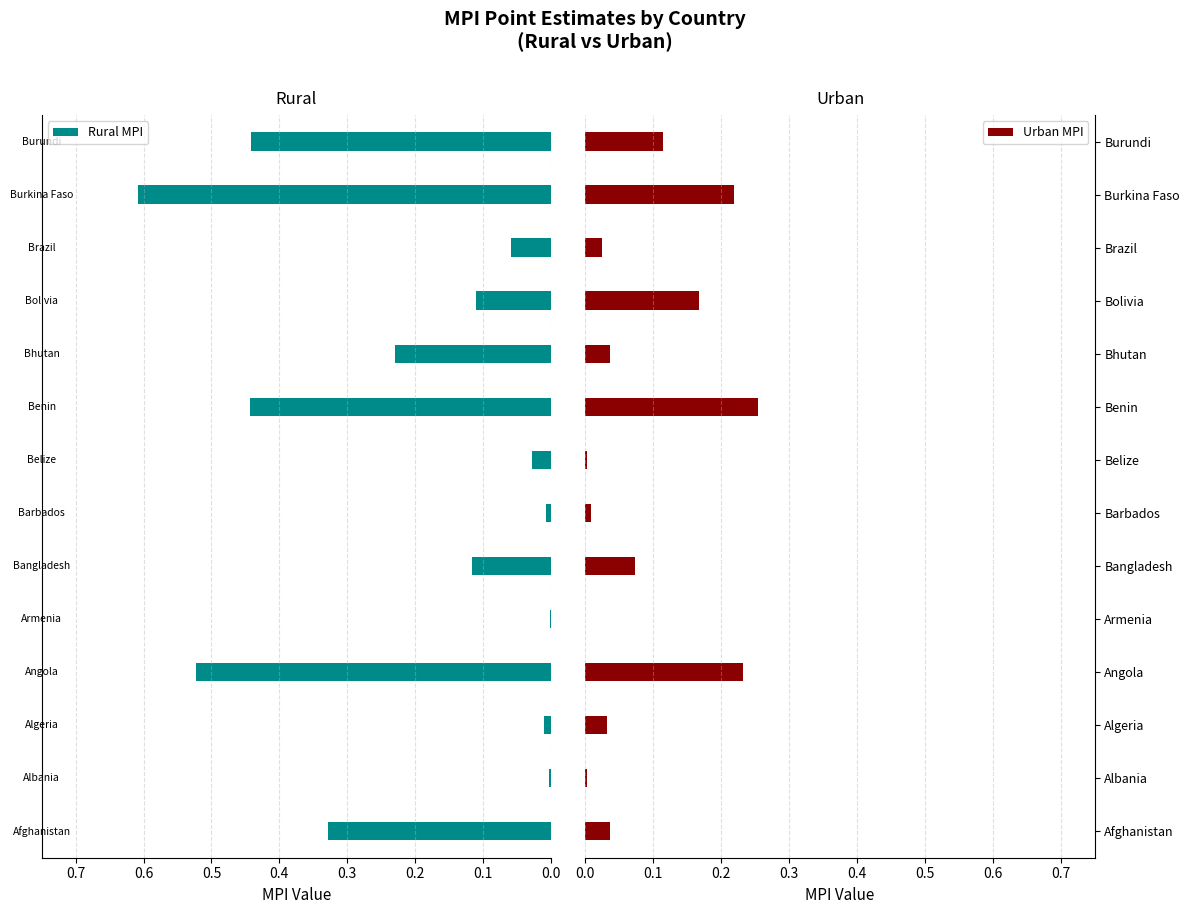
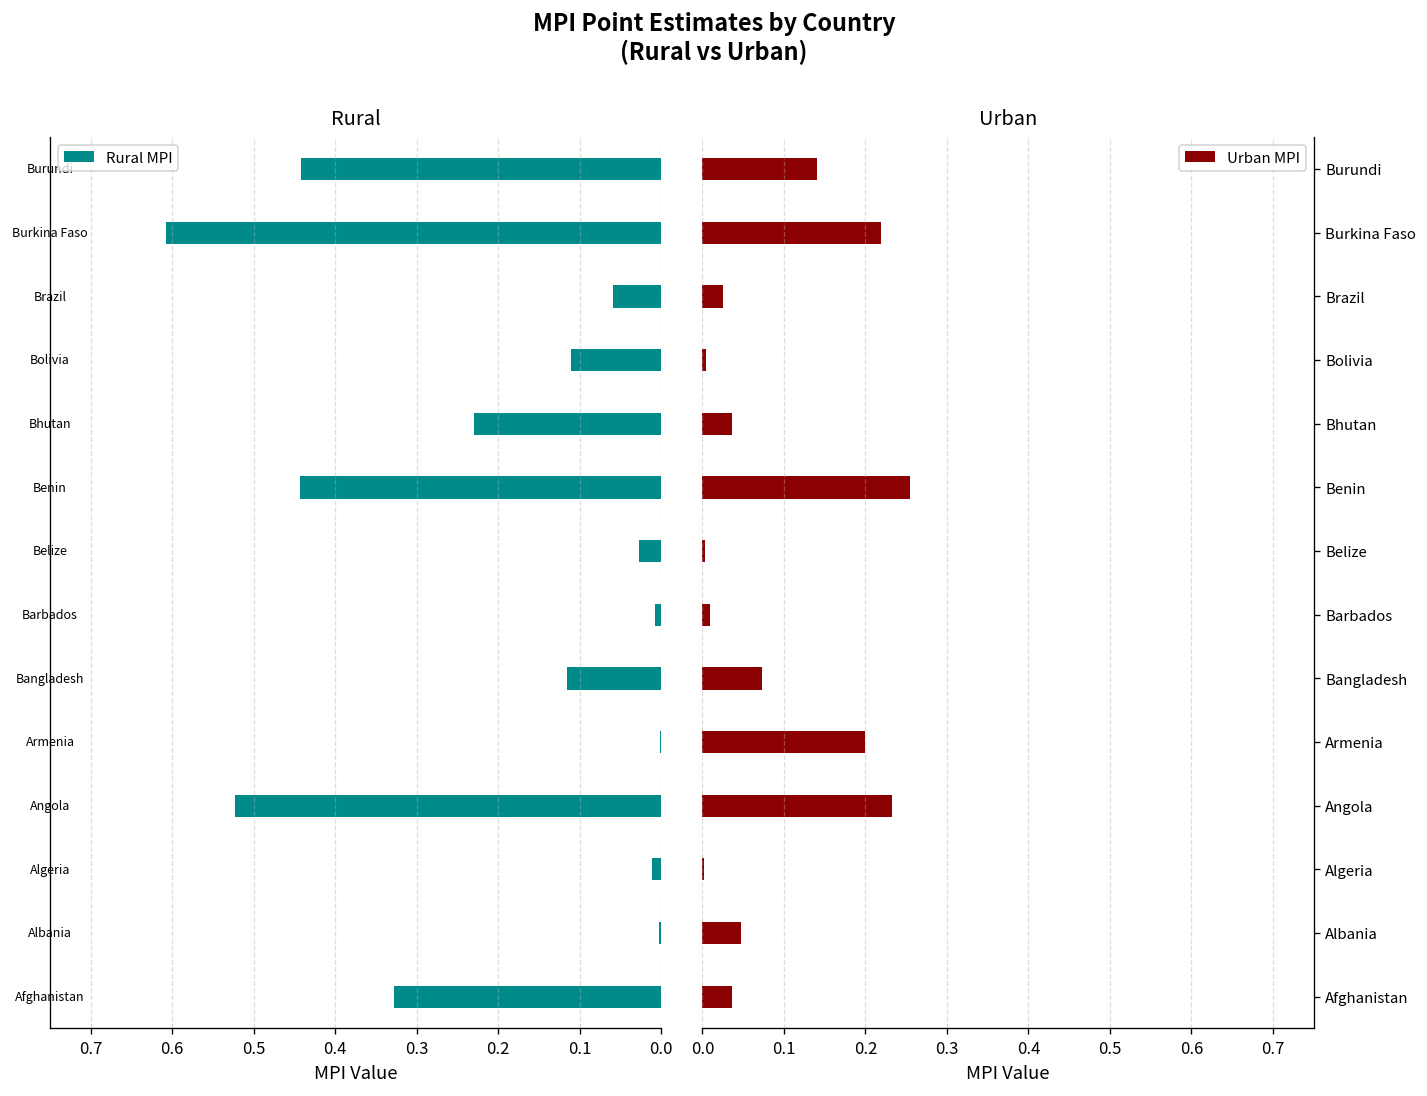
Urban, Burundi: 0.11 -> 0.14
Urban, Bolivia: 0.17 -> 0.00
Urban, Armenia: 0.0 -> 0.2
Urban, Algeria: 0.03 -> 0.00
Urban, Albania: 0.00 -> 0.05
